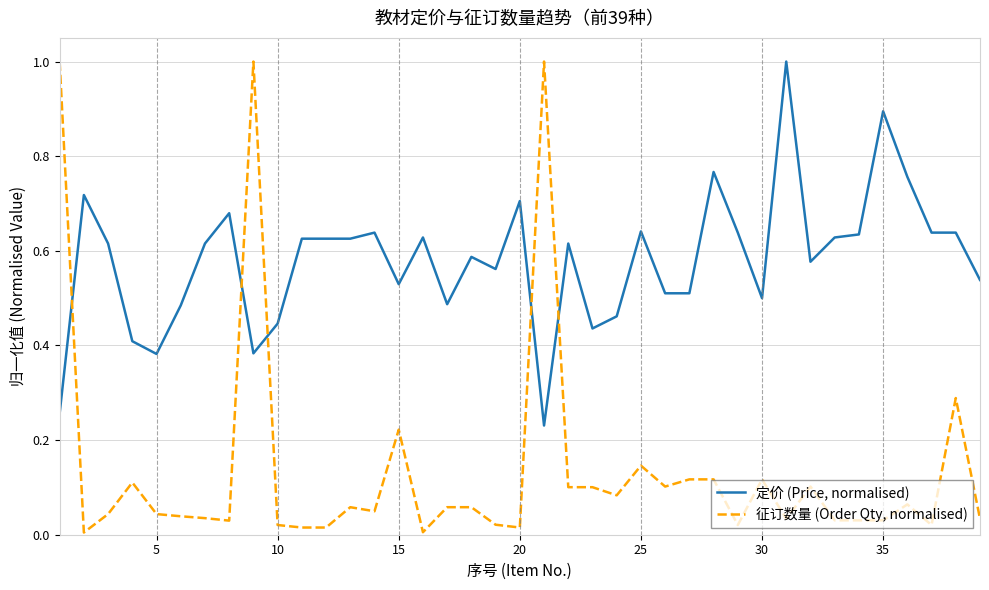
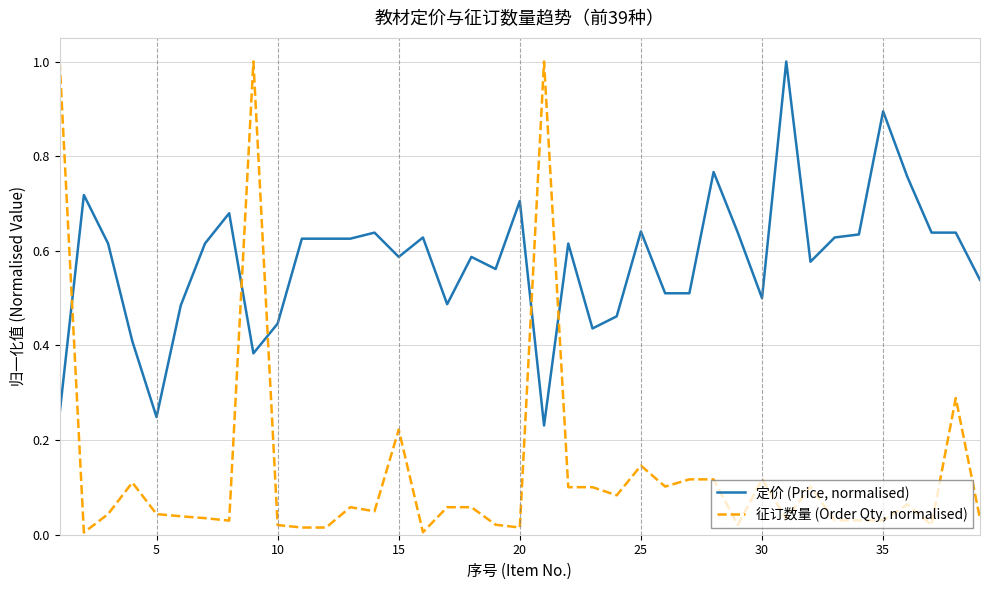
定价 (Price, normalised), 5: 0.38 -> 0.25
定价 (Price, normalised), 15: 0.53 -> 0.59
